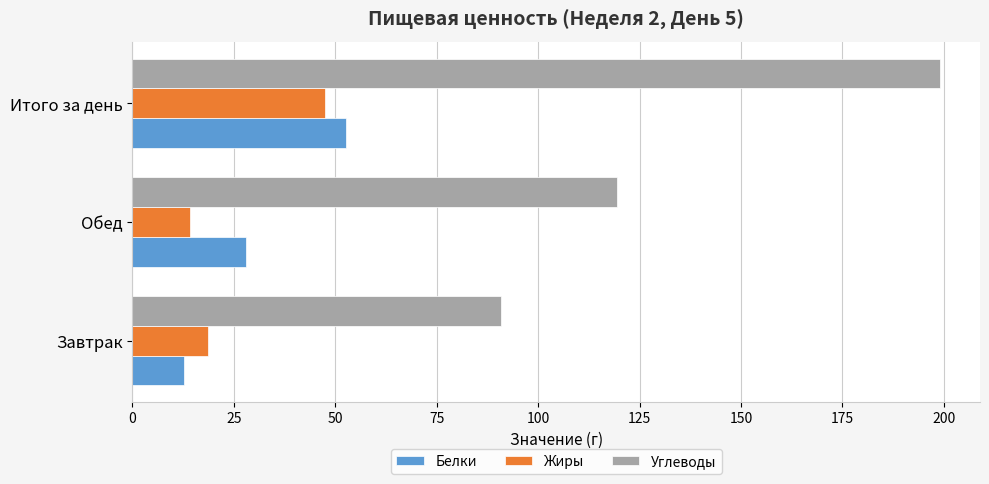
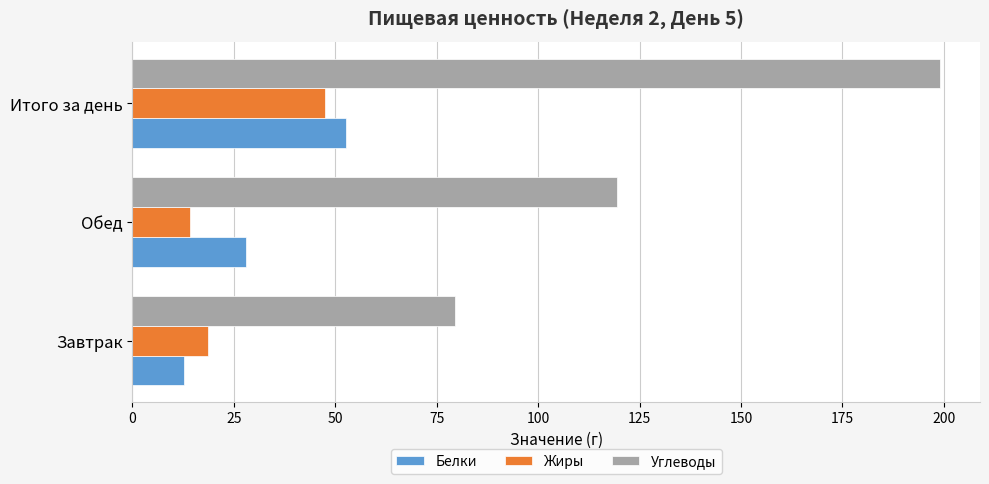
Углеводы, Завтрак: 91 -> 79
